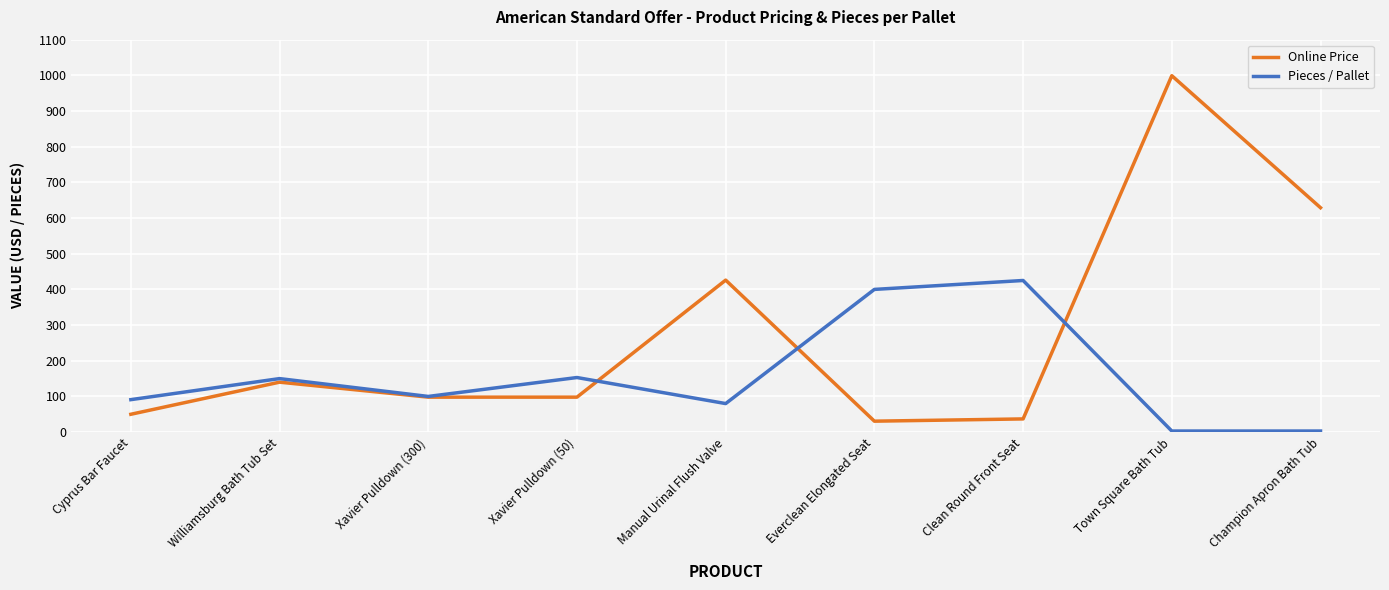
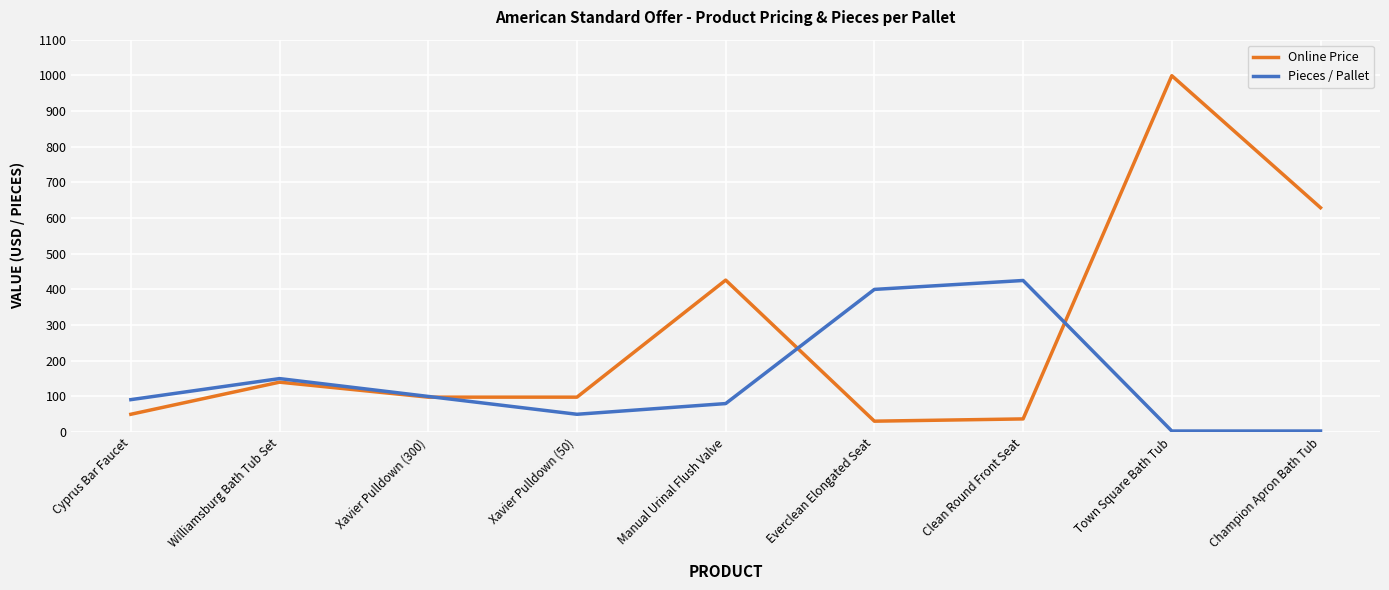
Pieces / Pallet, Xavier Pulldown (50): 150 -> 50
